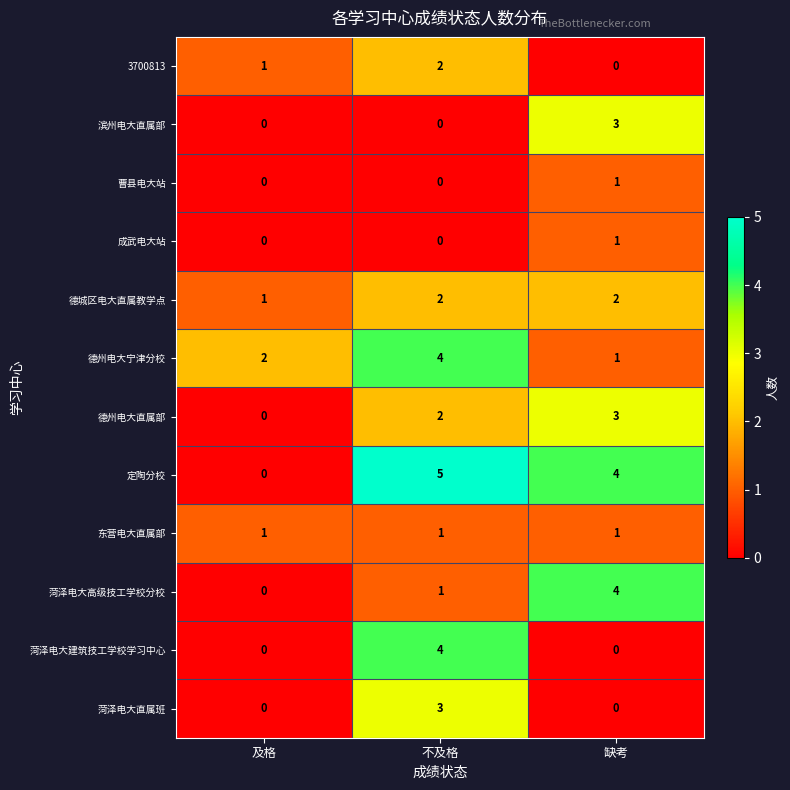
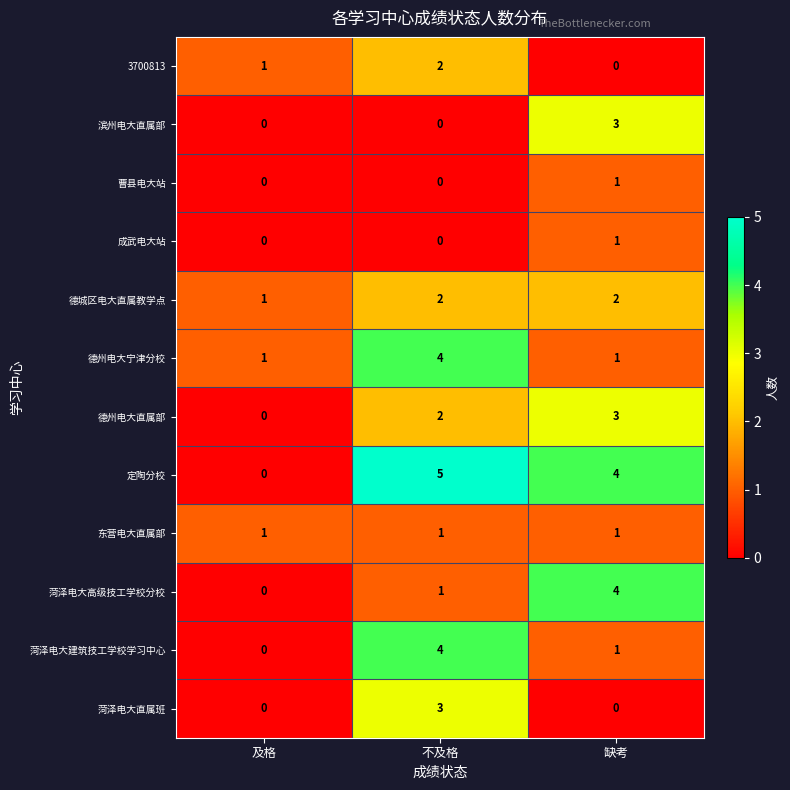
德州电大宁津分校, 及格: 2 -> 1
菏泽电大建筑技工学校学习中心, 缺考: 0 -> 1
